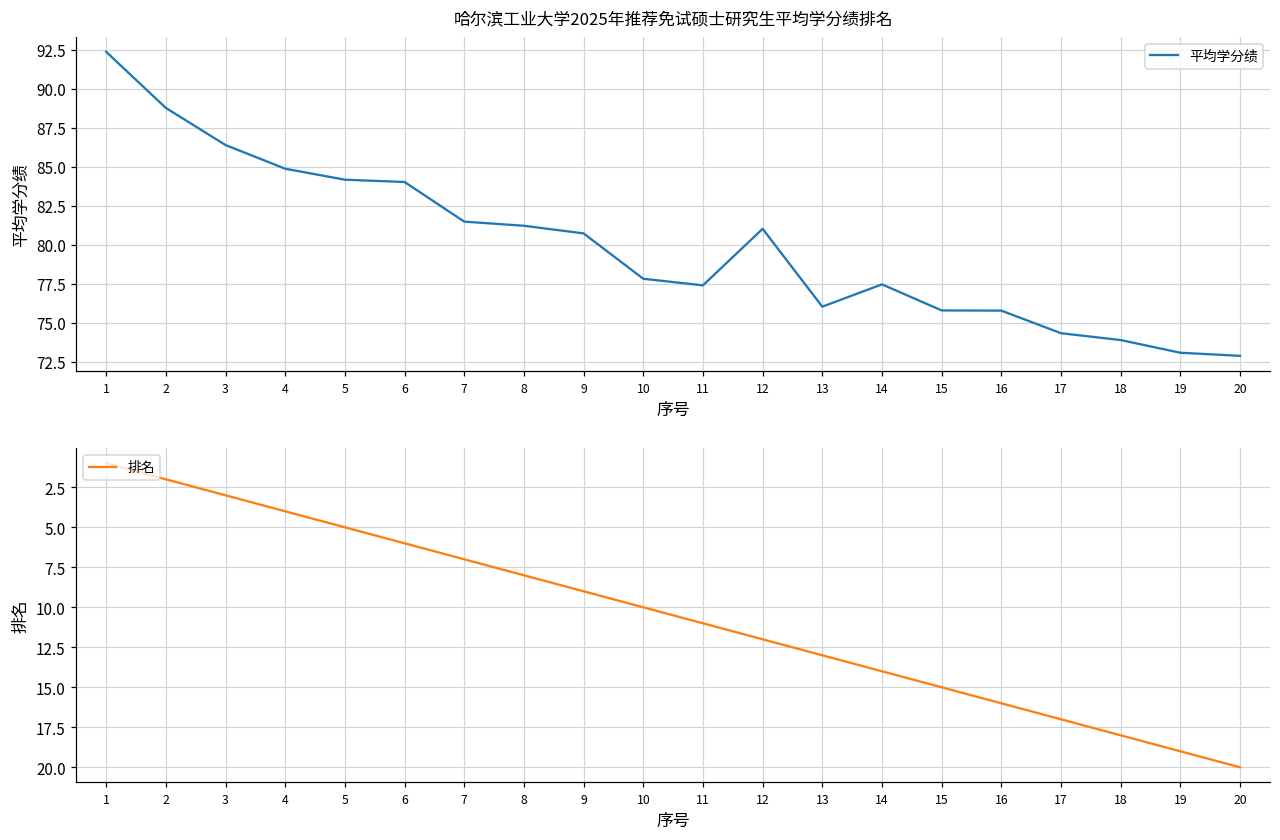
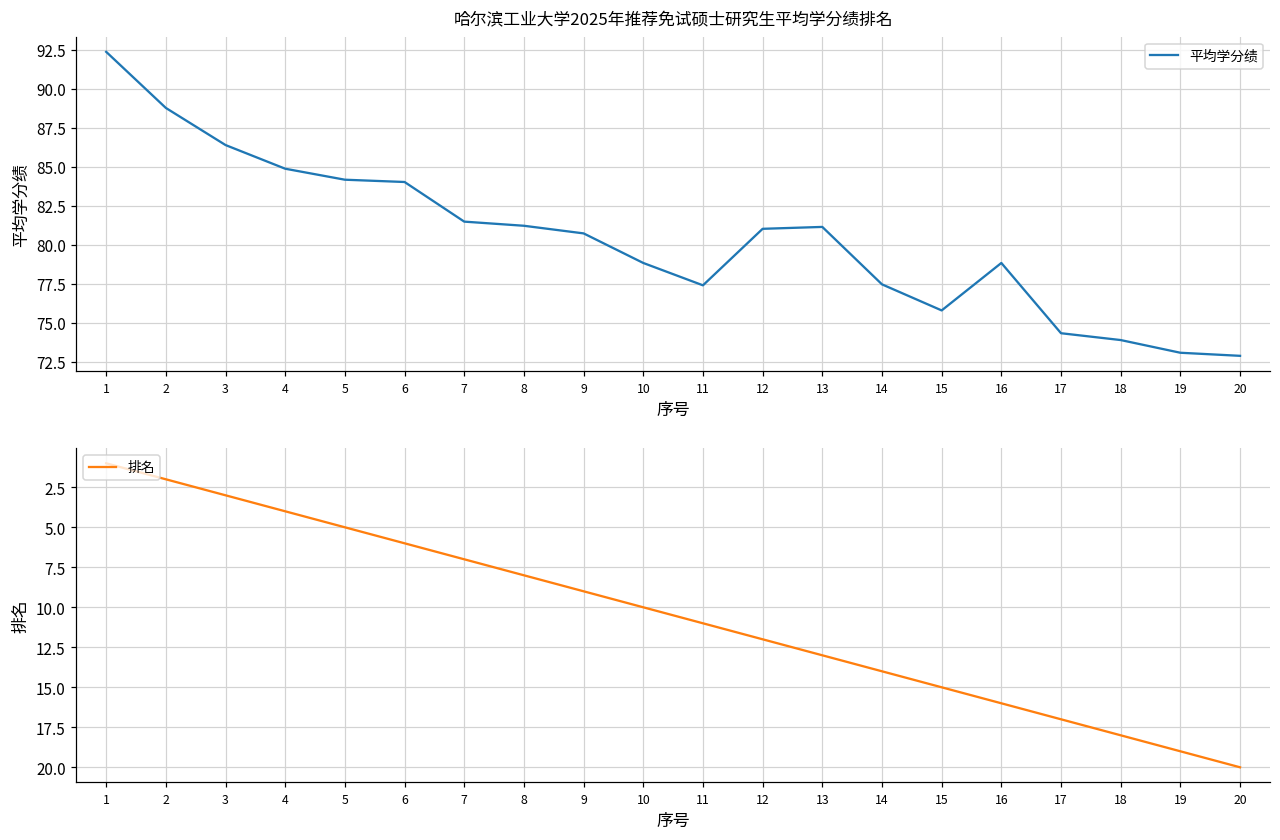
哈尔滨工业大学2025年推荐免试硕士研究生平均学分绩排名, 10: 77.8 -> 78.8
哈尔滨工业大学2025年推荐免试硕士研究生平均学分绩排名, 13: 76.0 -> 81.1
哈尔滨工业大学2025年推荐免试硕士研究生平均学分绩排名, 16: 75.8 -> 78.8
